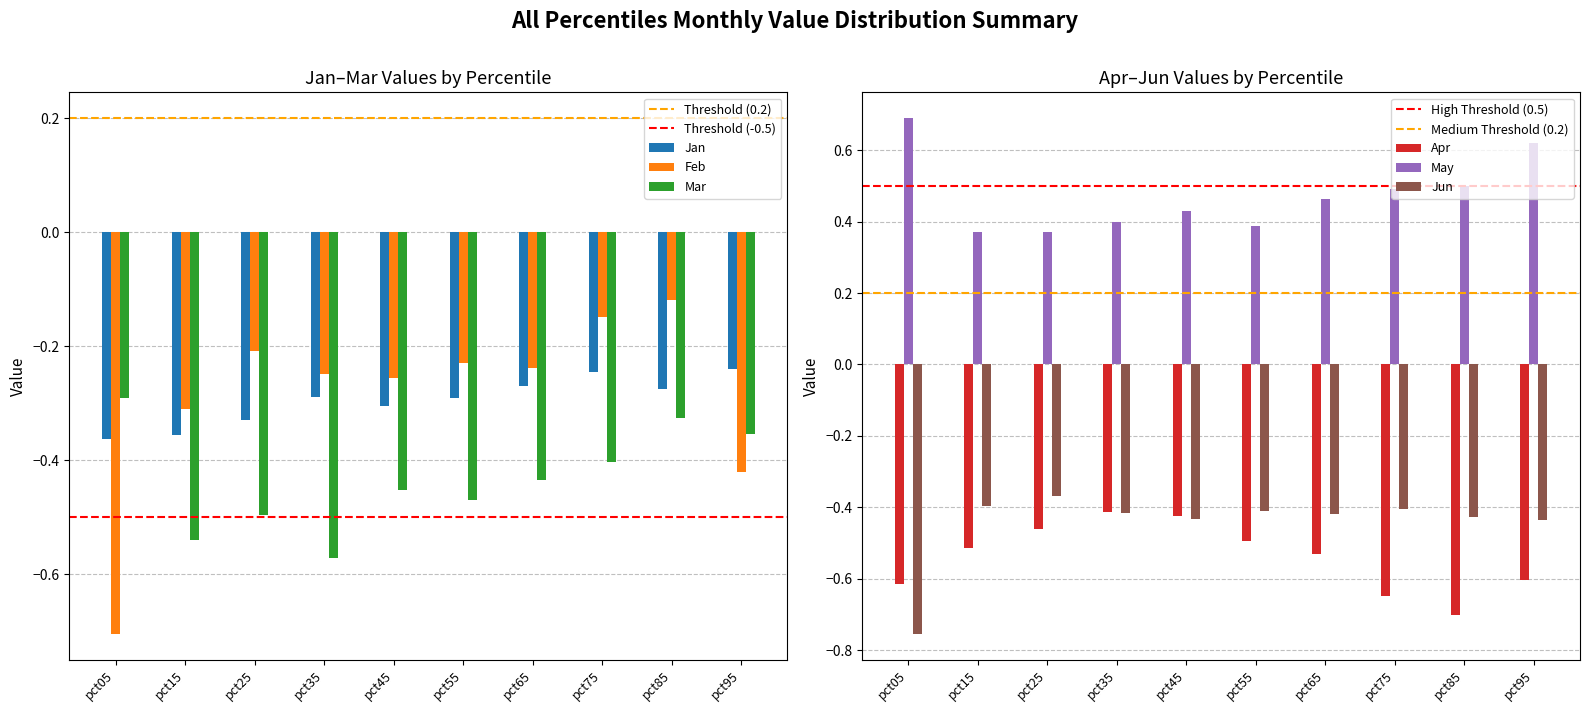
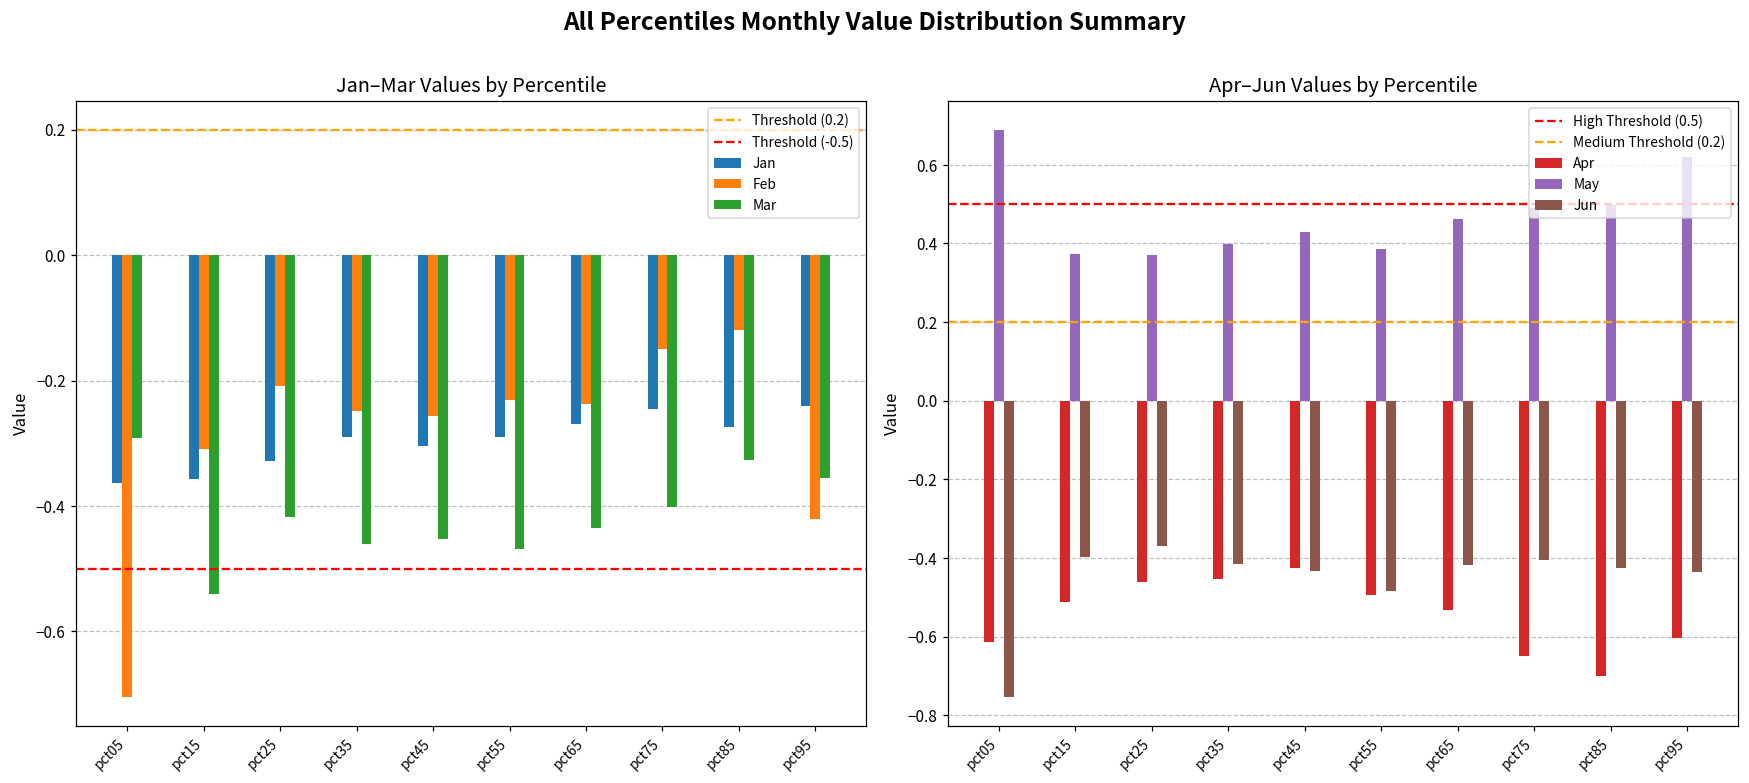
Jan–Mar Values by Percentile, Mar, pct25: -0.50 -> -0.42
Jan–Mar Values by Percentile, Mar, pct35: -0.57 -> -0.46
Apr–Jun Values by Percentile, Apr, pct35: -0.41 -> -0.45
Apr–Jun Values by Percentile, Jun, pct55: -0.41 -> -0.48
